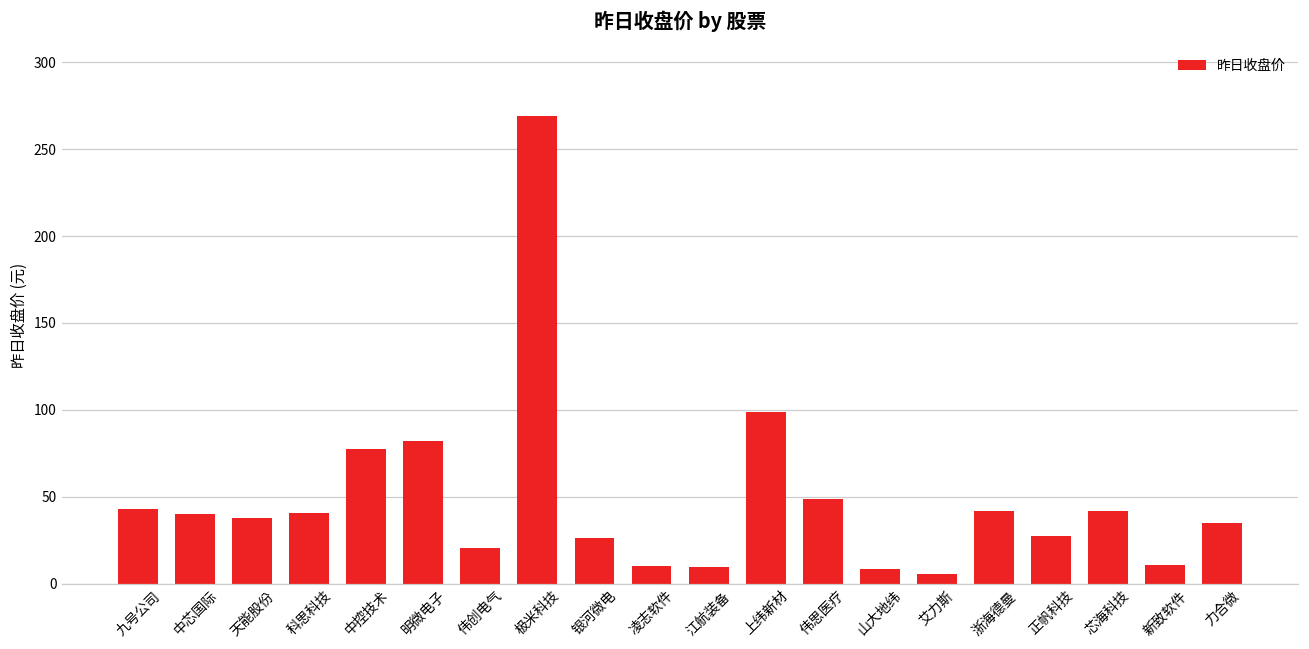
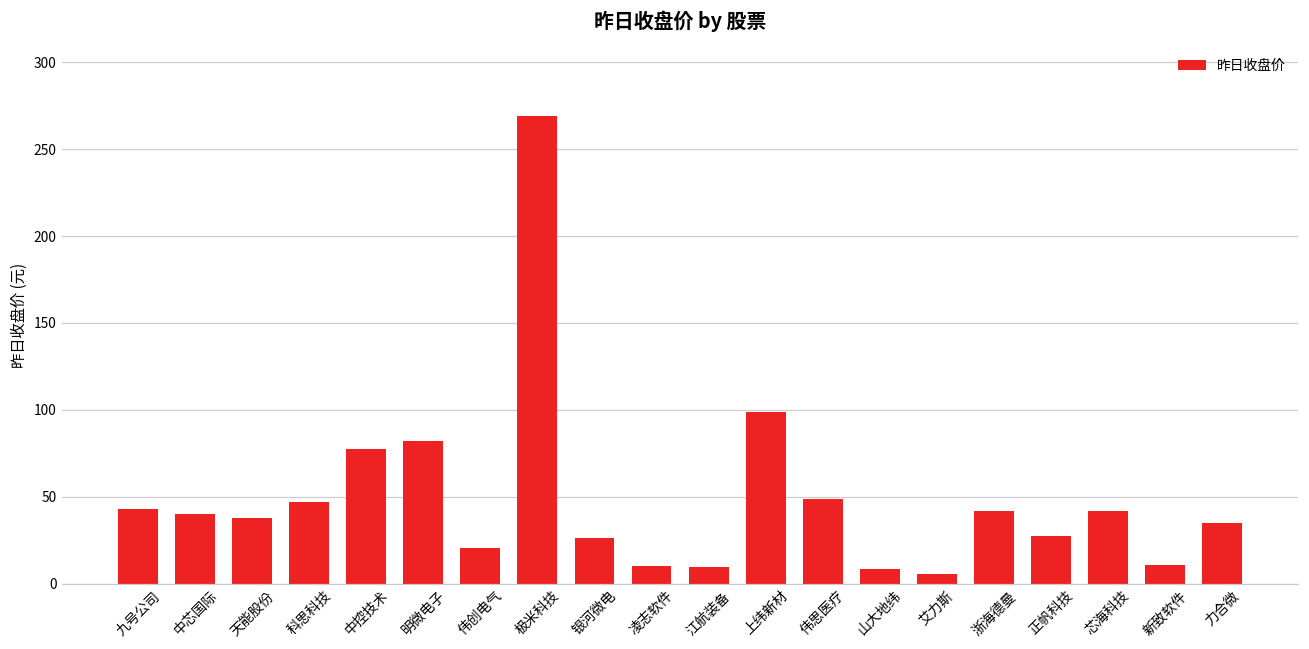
科思科技: 40 -> 47
